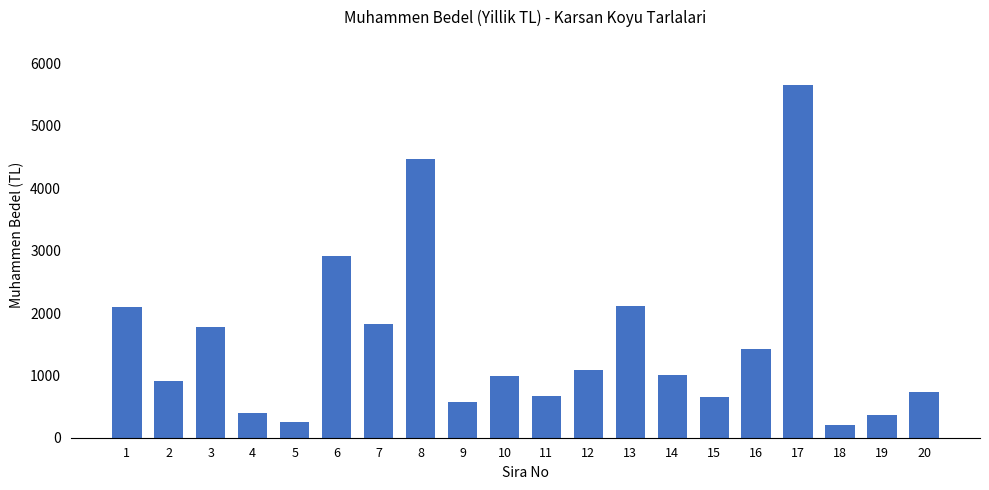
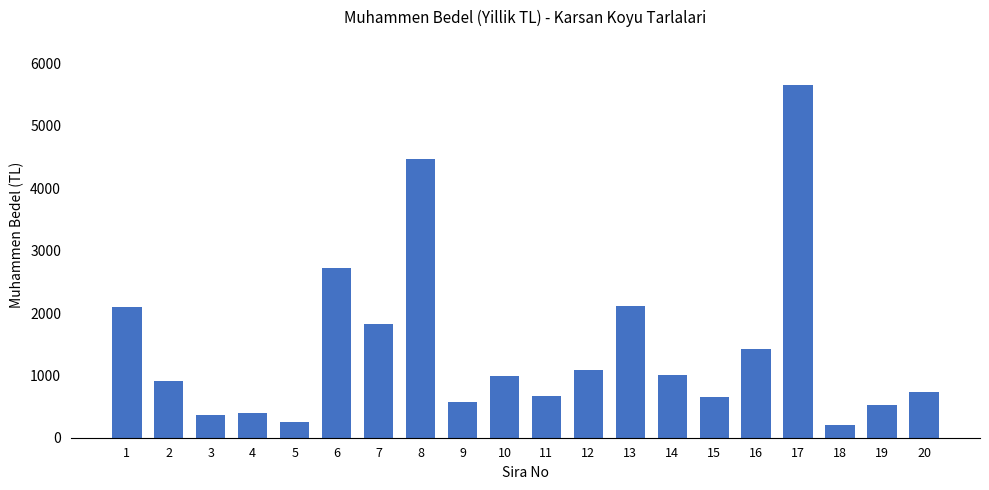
3: 1800 -> 400
6: 2900 -> 2700
19: 400 -> 500
